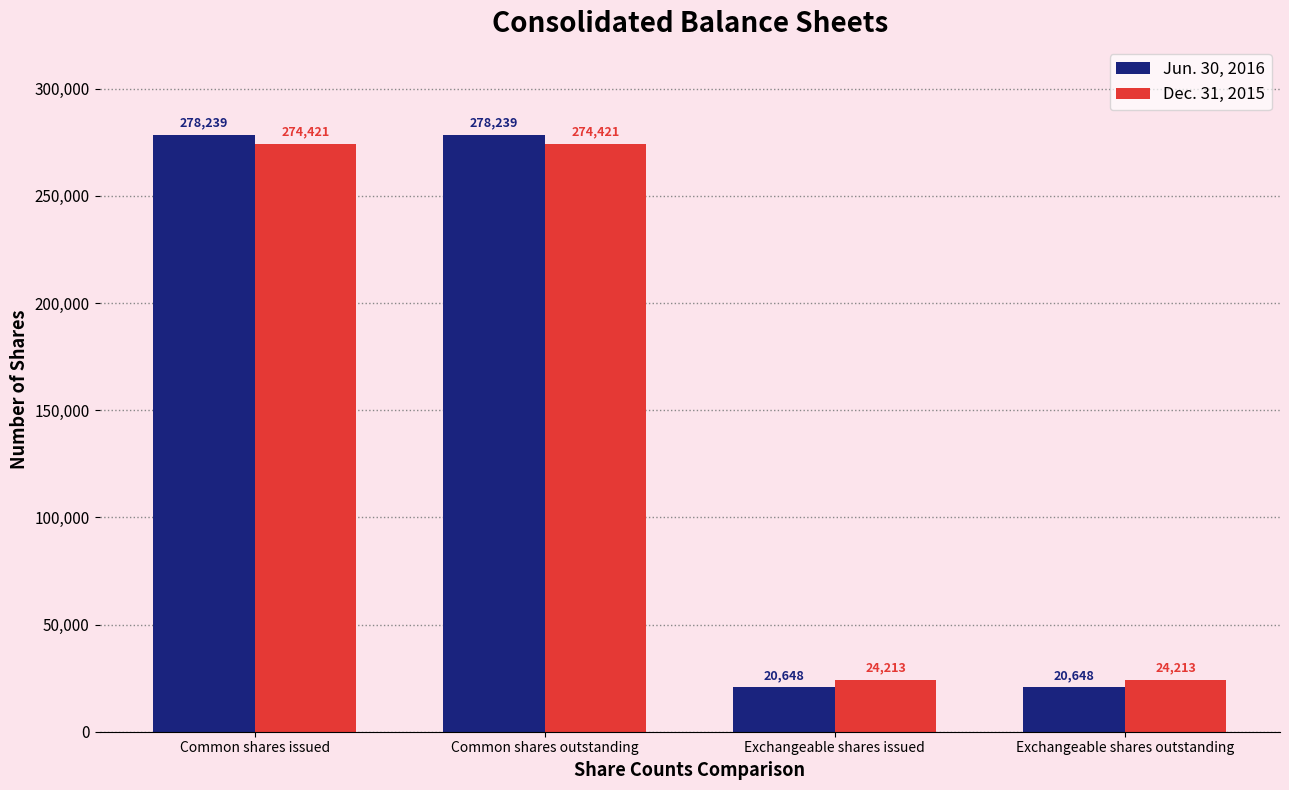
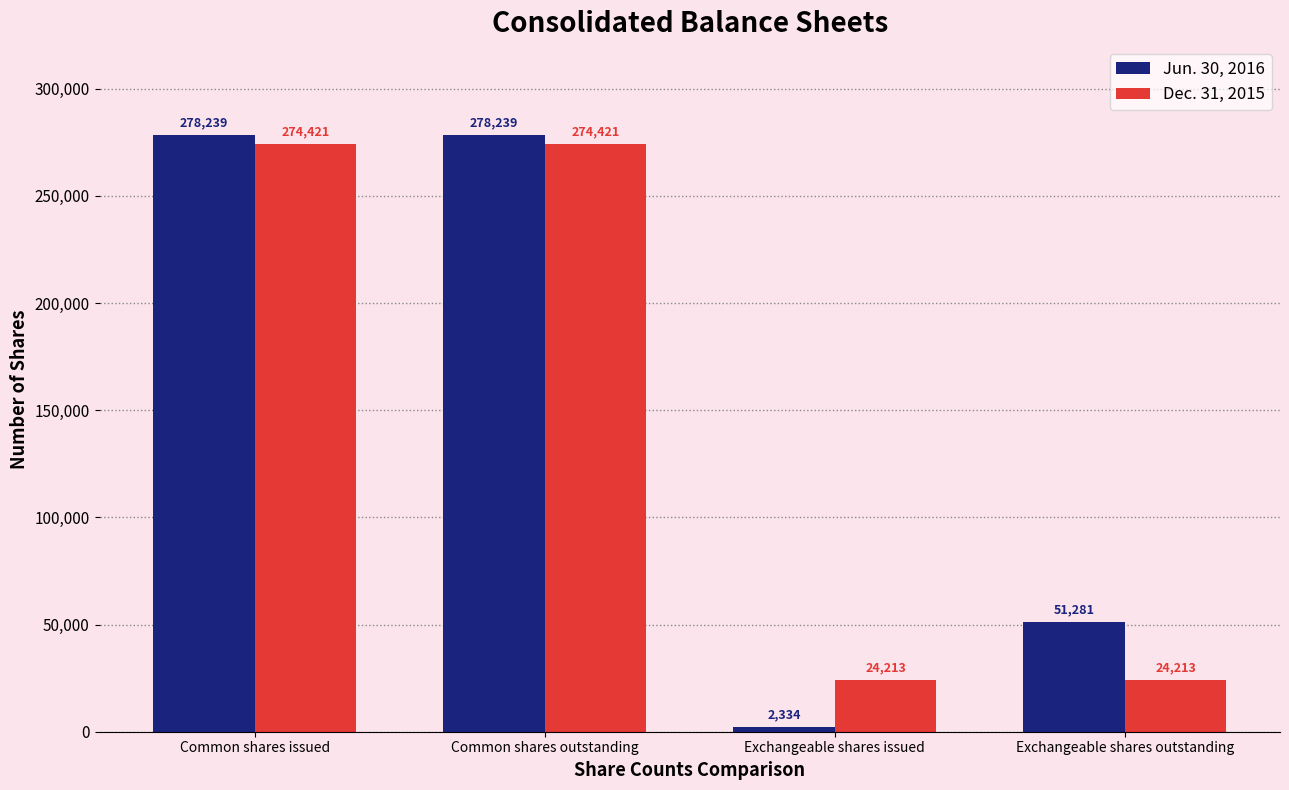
Jun. 30, 2016, Exchangeable shares issued: 20,648 -> 2,334
Jun. 30, 2016, Exchangeable shares outstanding: 20,648 -> 51,281
